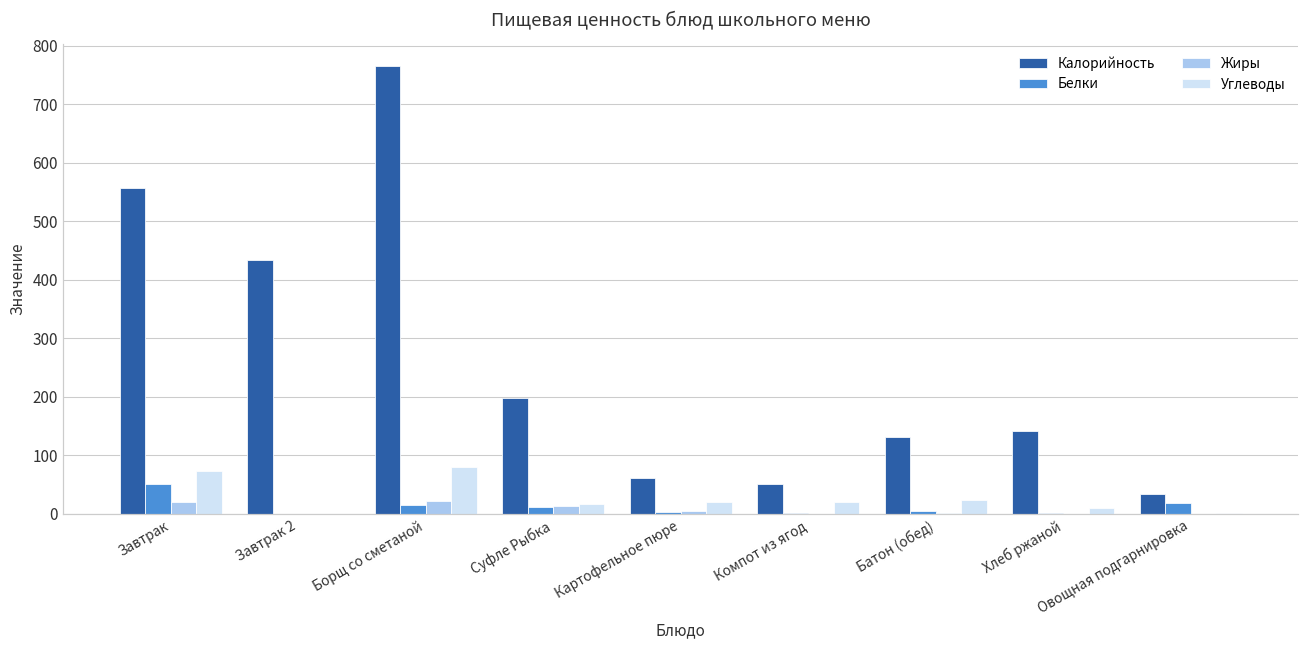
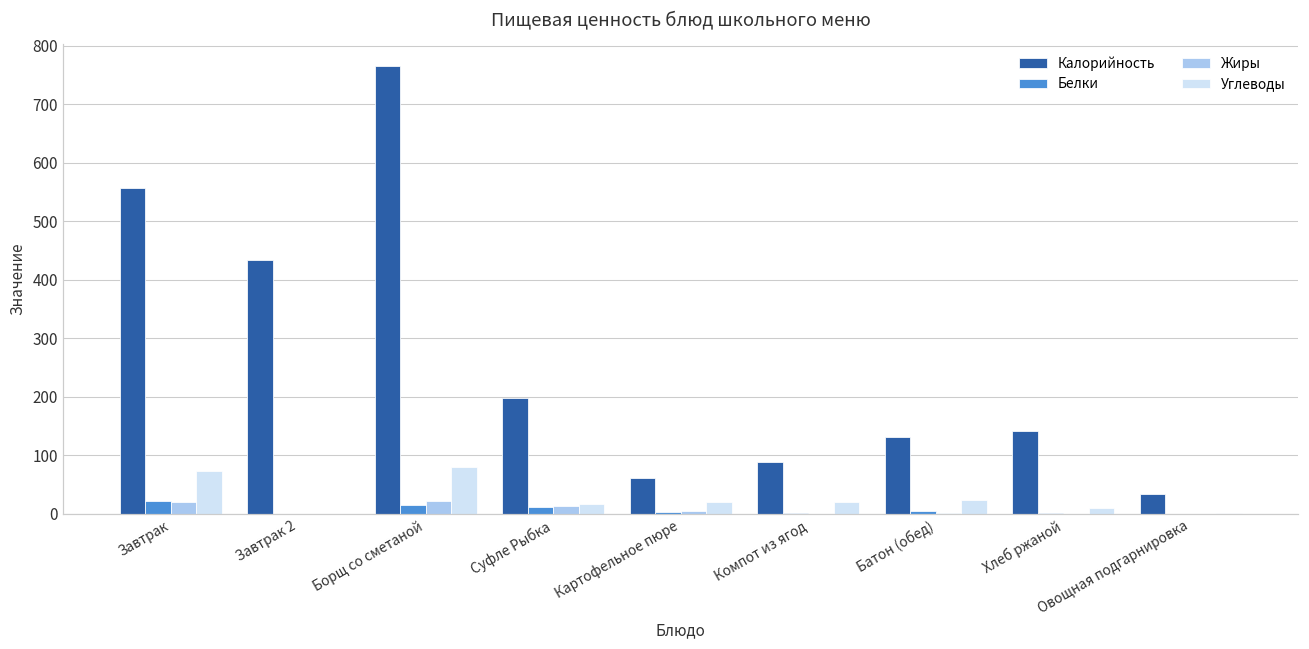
Белки, Завтрак: 50 -> 20
Калорийность, Компот из ягод: 50 -> 90
Белки, Овощная подгарнировка: 20 -> 0
